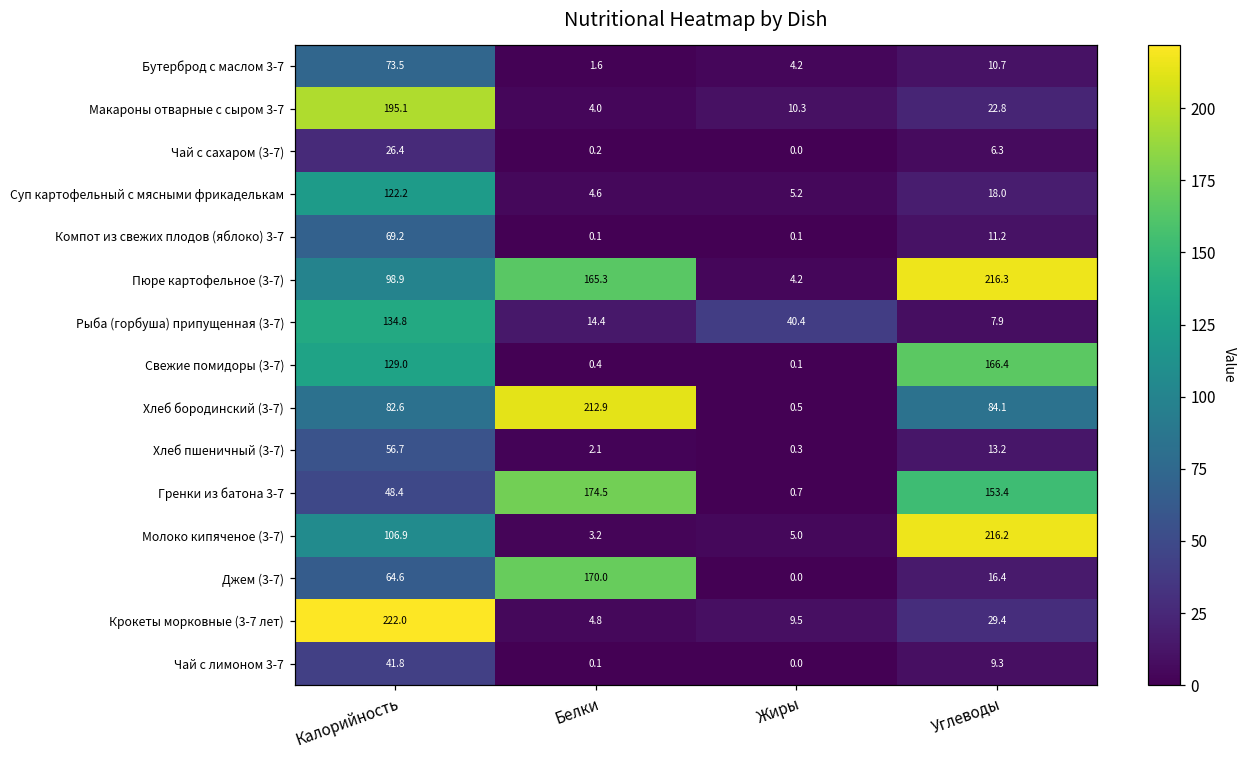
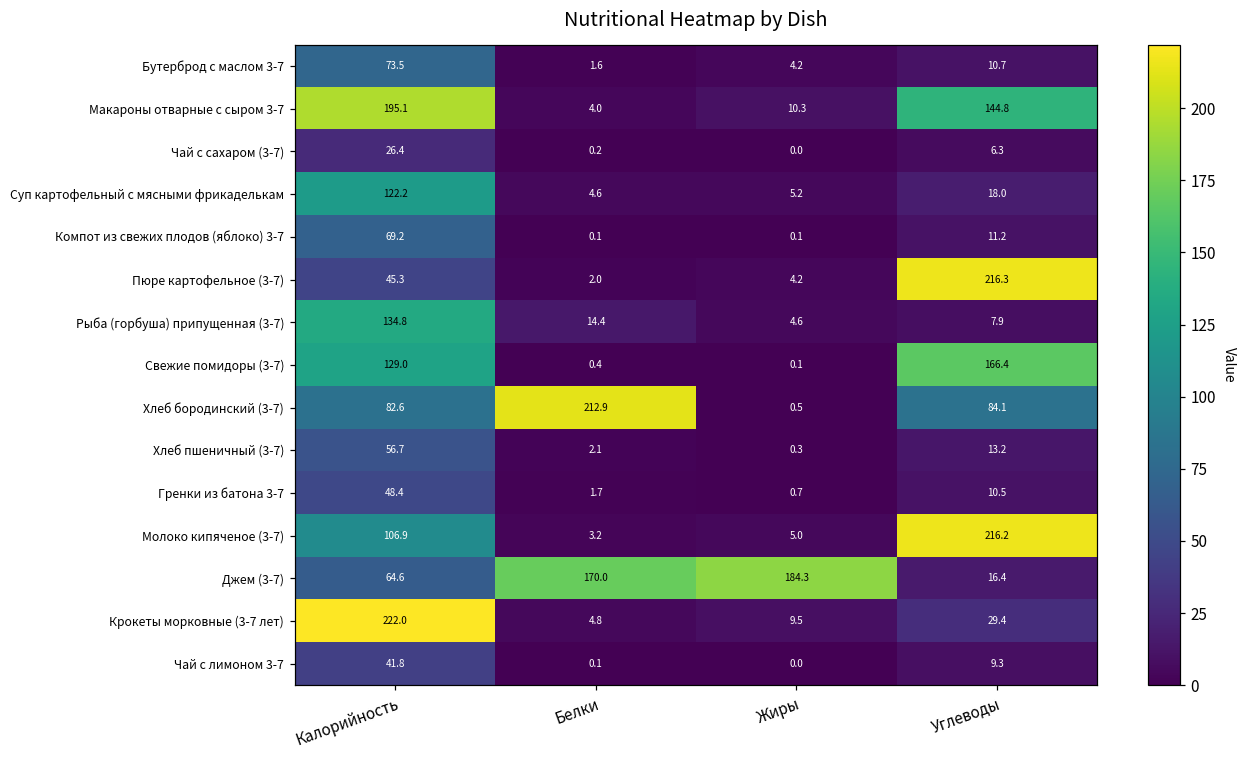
Макароны отварные с сыром 3-7, Углеводы: 22.8 -> 144.8
Пюре картофельное (3-7), Калорийность: 98.9 -> 45.3
Пюре картофельное (3-7), Белки: 165.3 -> 2.0
Рыба (горбуша) припущенная (3-7), Жиры: 40.4 -> 4.6
Гренки из батона 3-7, Белки: 174.5 -> 1.7
Гренки из батона 3-7, Углеводы: 153.4 -> 10.5
Джем (3-7), Жиры: 0.0 -> 184.3
